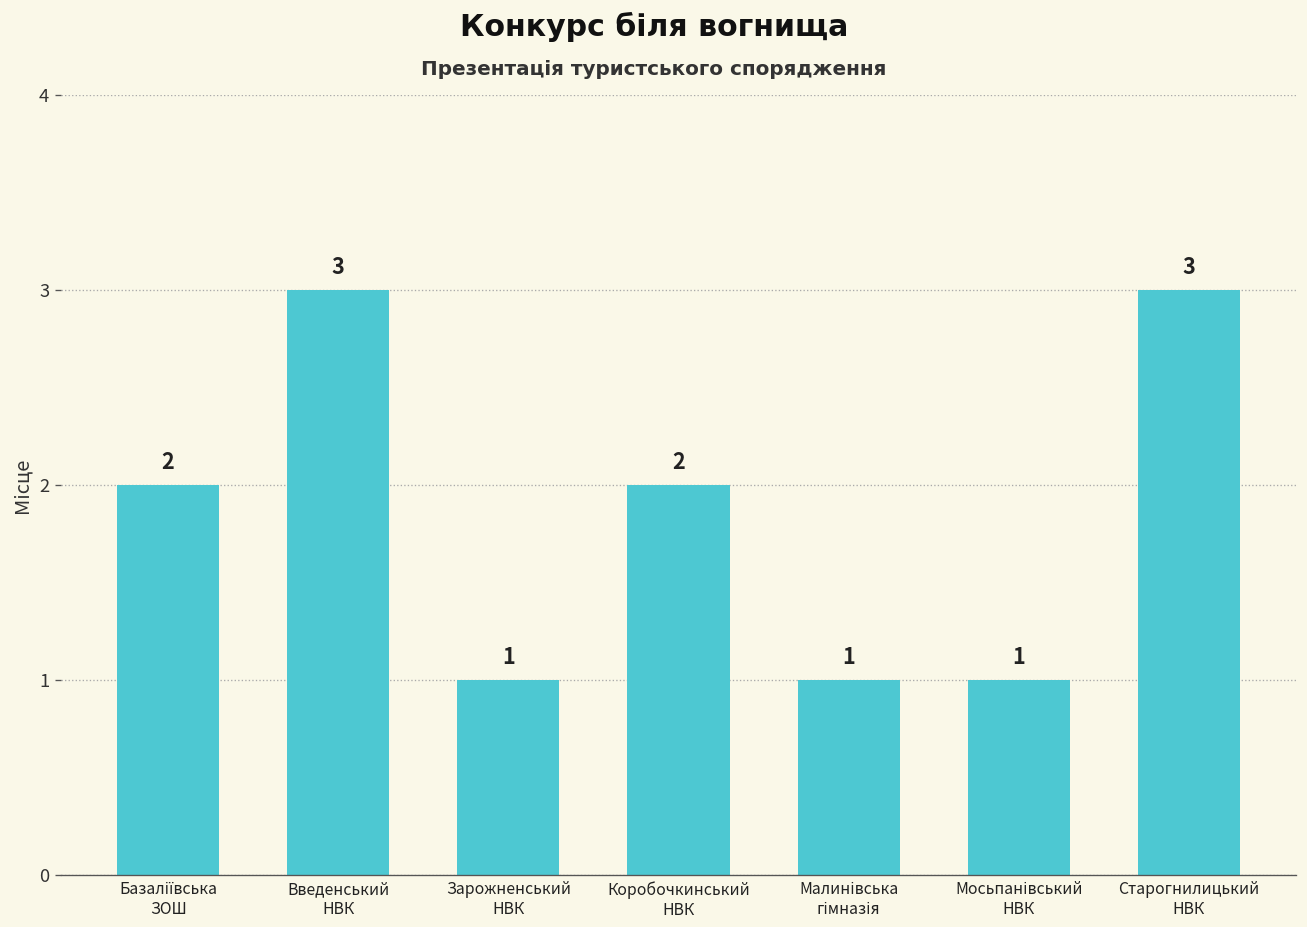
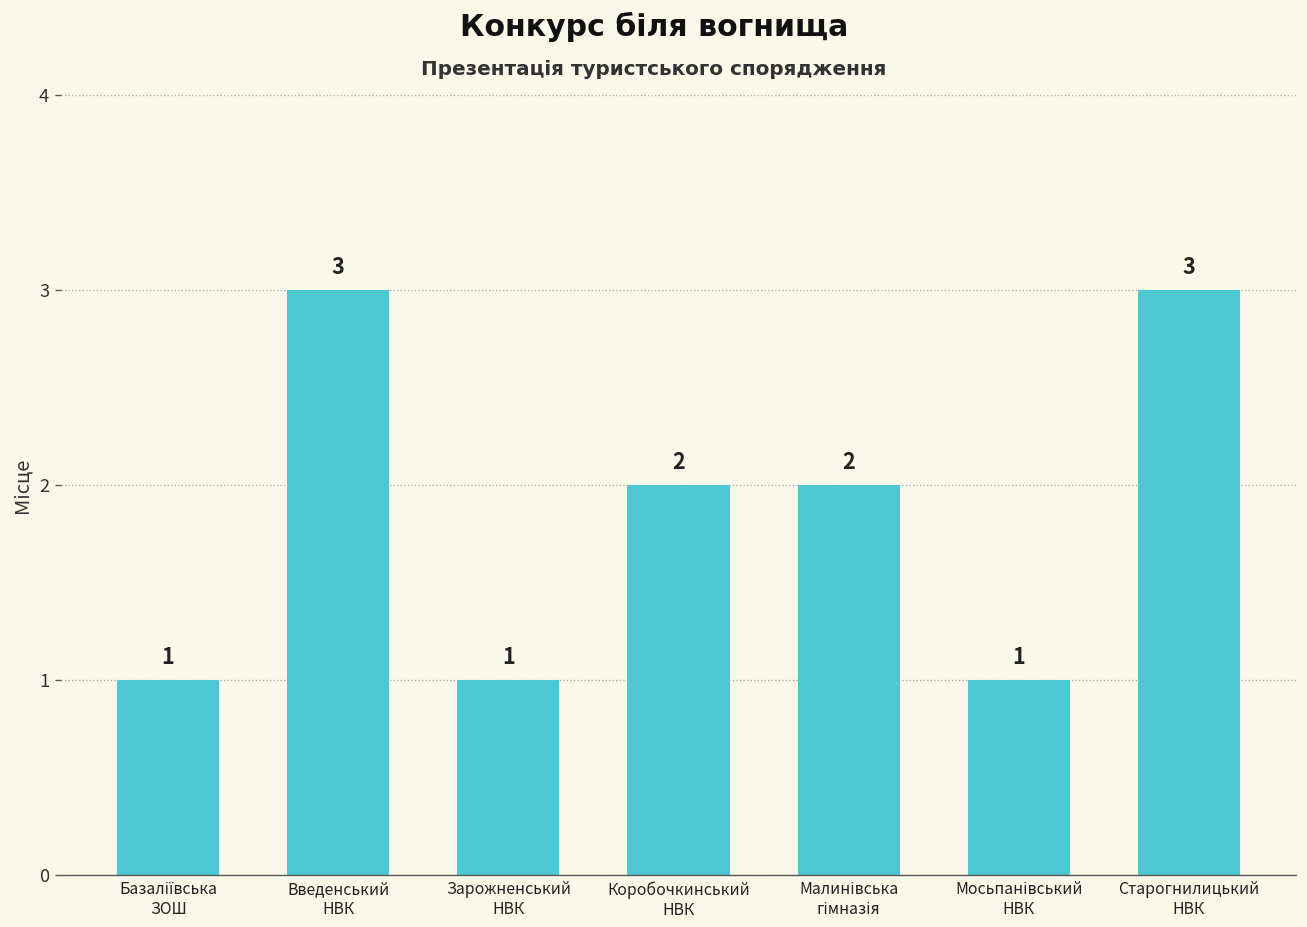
Базаліївська ЗОШ: 2 -> 1
Малинівська гімназія: 1 -> 2
